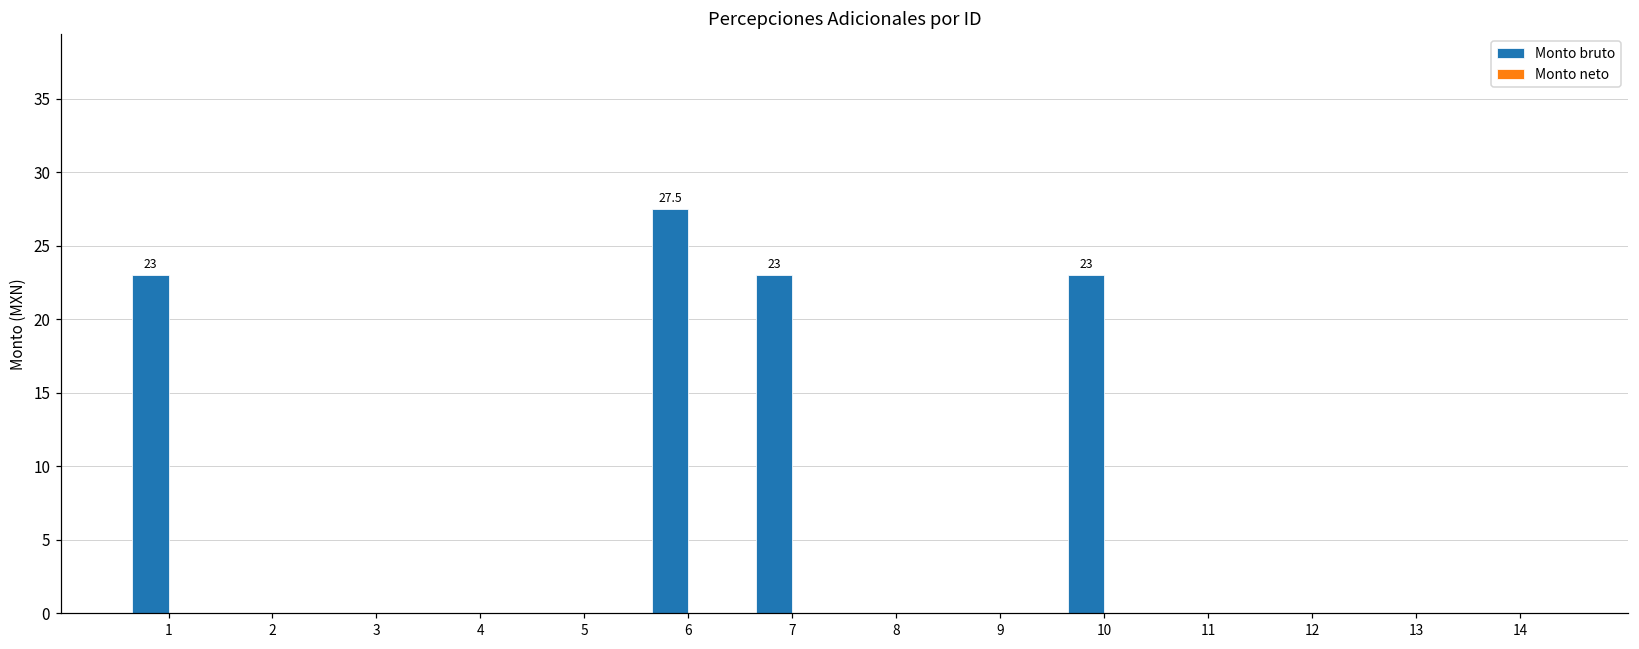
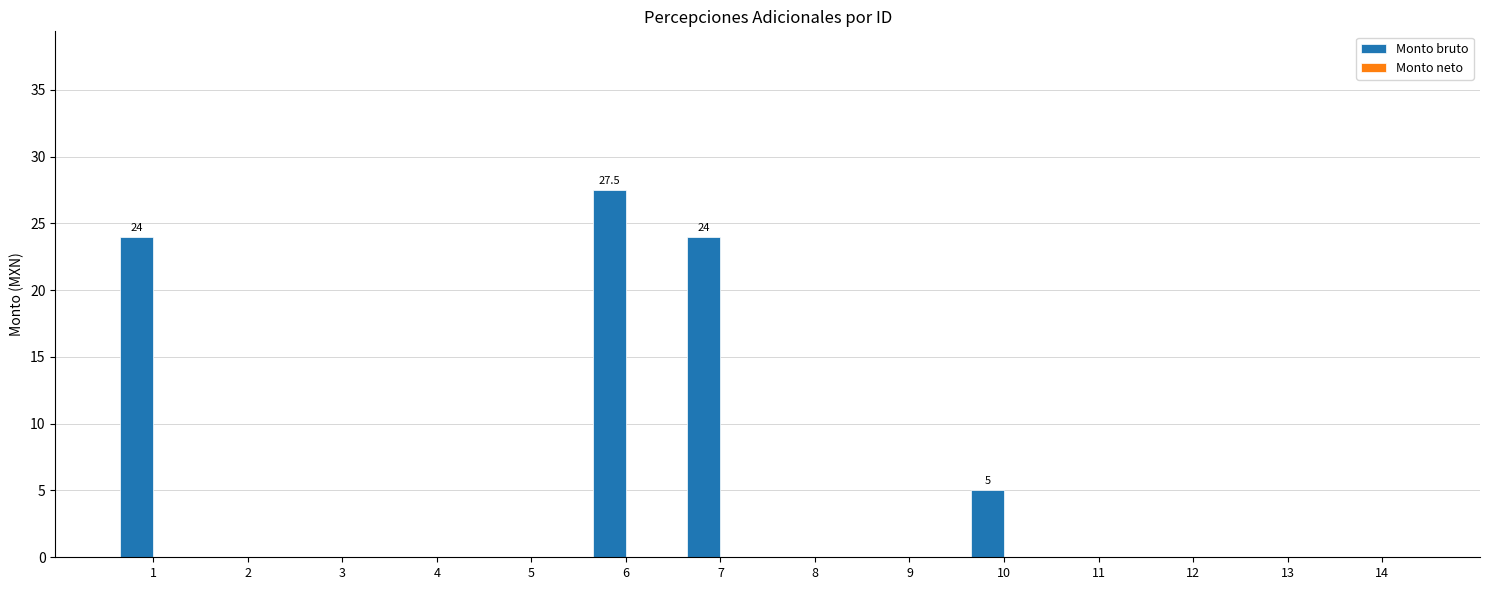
Monto bruto, 1: 23 -> 24
Monto bruto, 7: 23 -> 24
Monto bruto, 10: 23 -> 5
